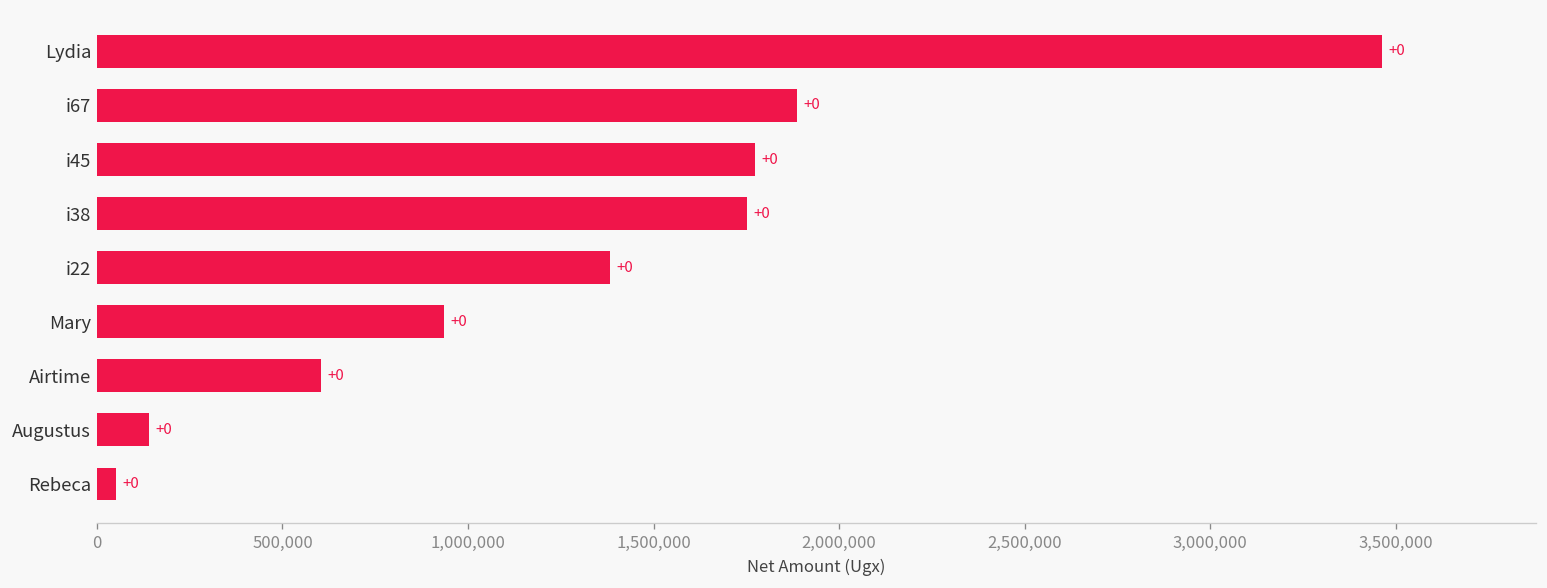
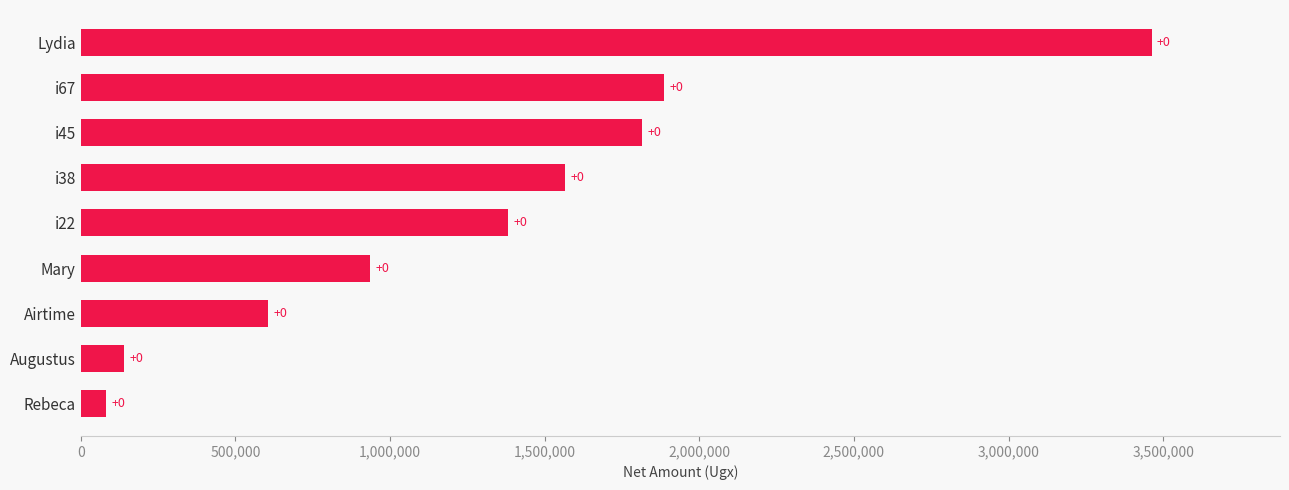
i45: 1,770,000 -> 1,810,000
i38: 1,750,000 -> 1,570,000
Rebeca: 50,000 -> 80,000
